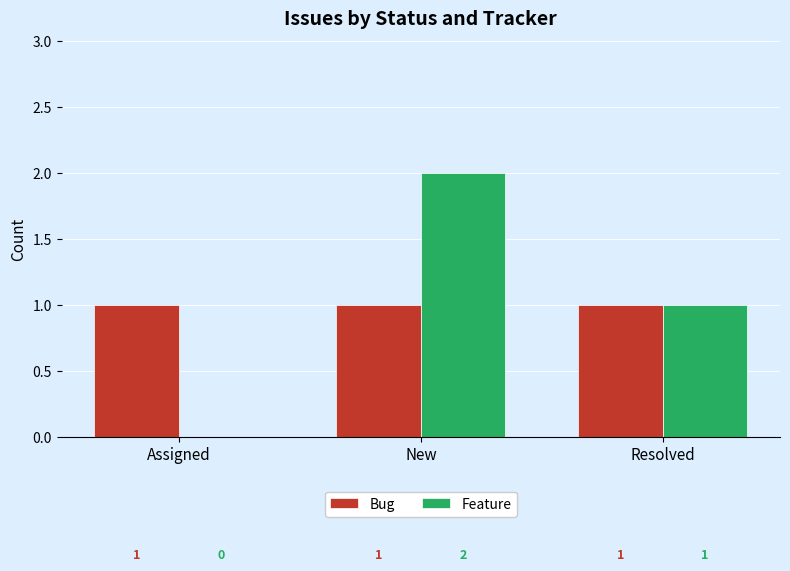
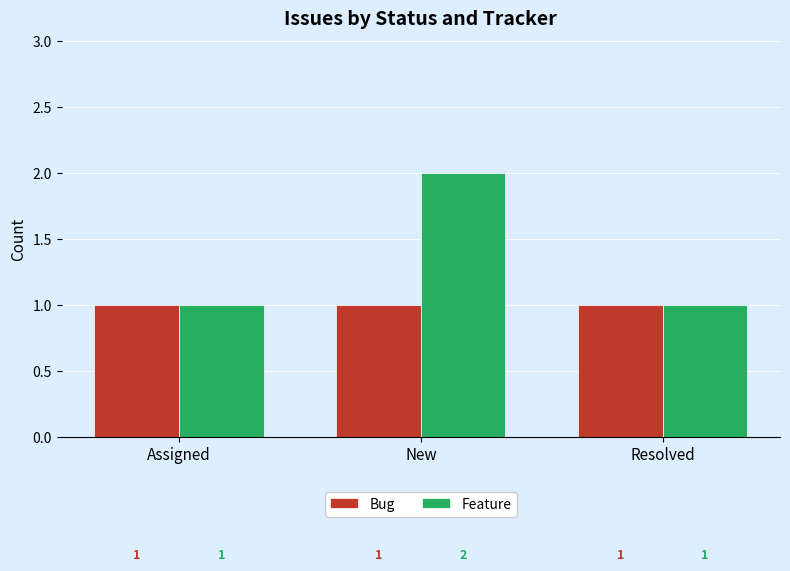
Feature, Assigned: 0 -> 1
